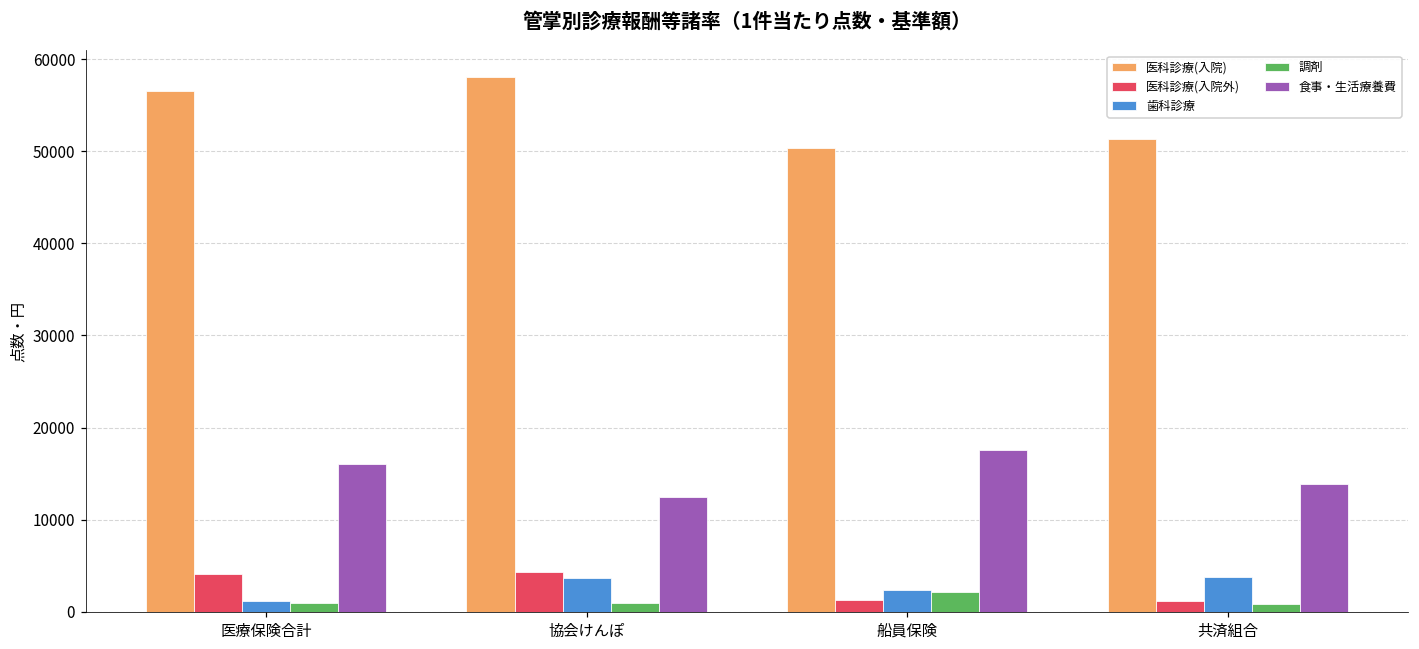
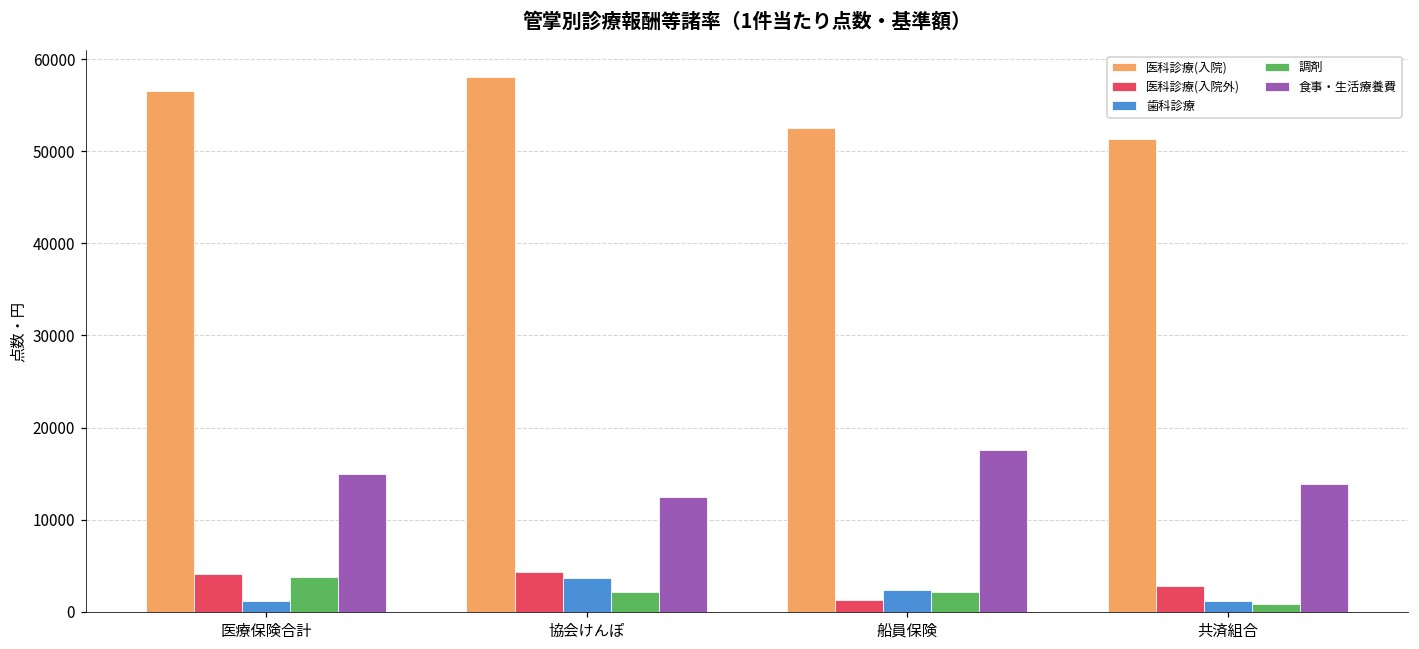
調剤, 医療保険合計: 1000 -> 4000
食事・生活療養費, 医療保険合計: 16000 -> 15000
調剤, 協会けんぽ: 1000 -> 2000
医科診療(入院), 船員保険: 50000 -> 53000
医科診療(入院外), 共済組合: 1000 -> 3000
歯科診療, 共済組合: 4000 -> 1000
